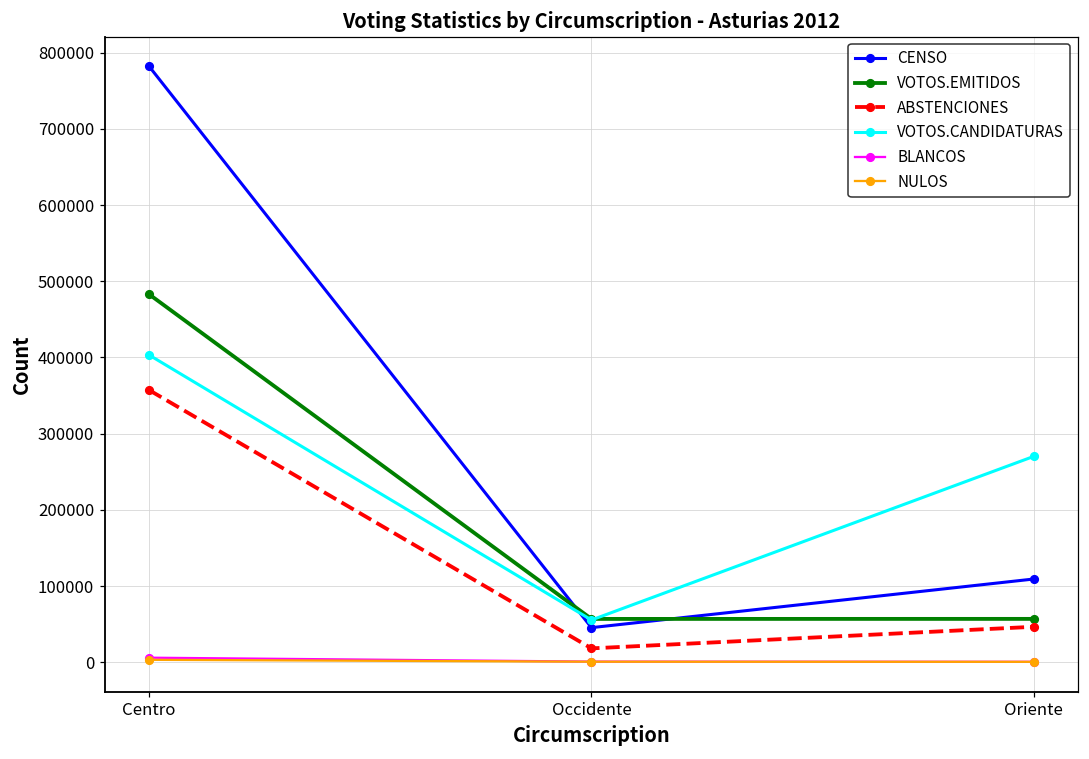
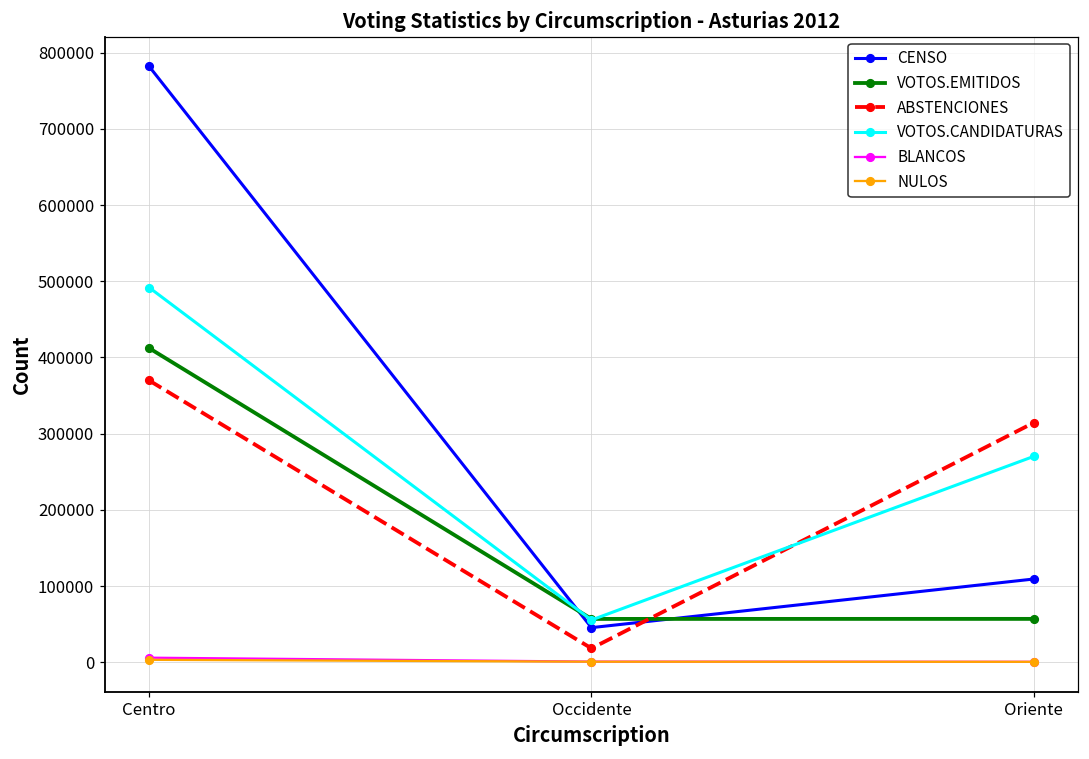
VOTOS.EMITIDOS, Centro: 480000 -> 410000
ABSTENCIONES, Centro: 360000 -> 370000
VOTOS.CANDIDATURAS, Centro: 400000 -> 490000
ABSTENCIONES, Oriente: 50000 -> 310000
